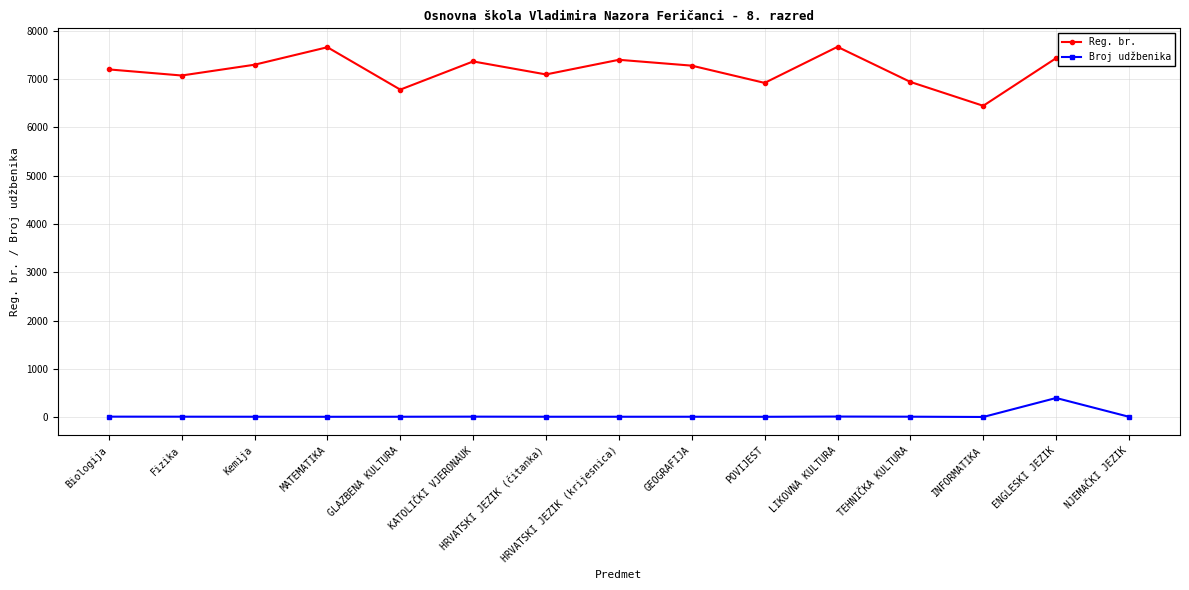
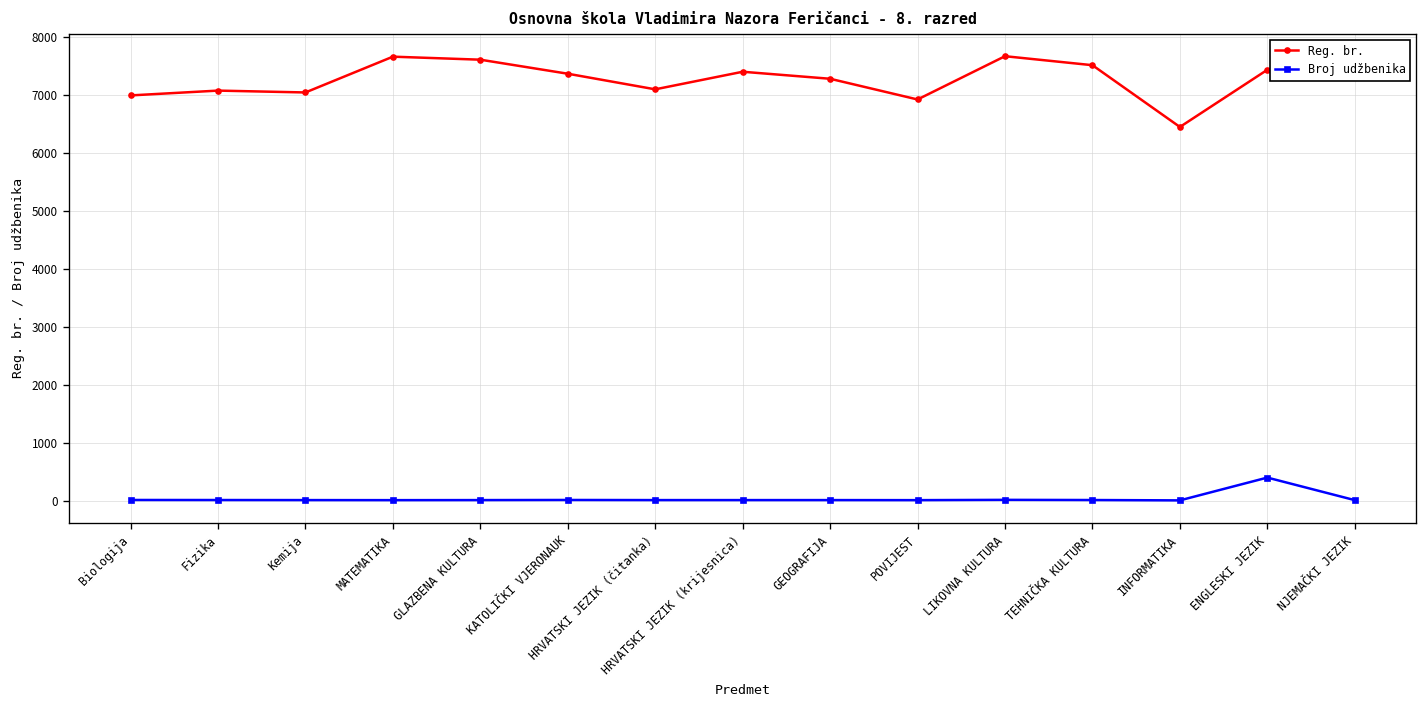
Reg. br., Biologija: 7200 -> 7000
Reg. br., Kemija: 7300 -> 7000
Reg. br., GLAZBENA KULTURA: 6800 -> 7600
Reg. br., TEHNIČKA KULTURA: 6900 -> 7500
